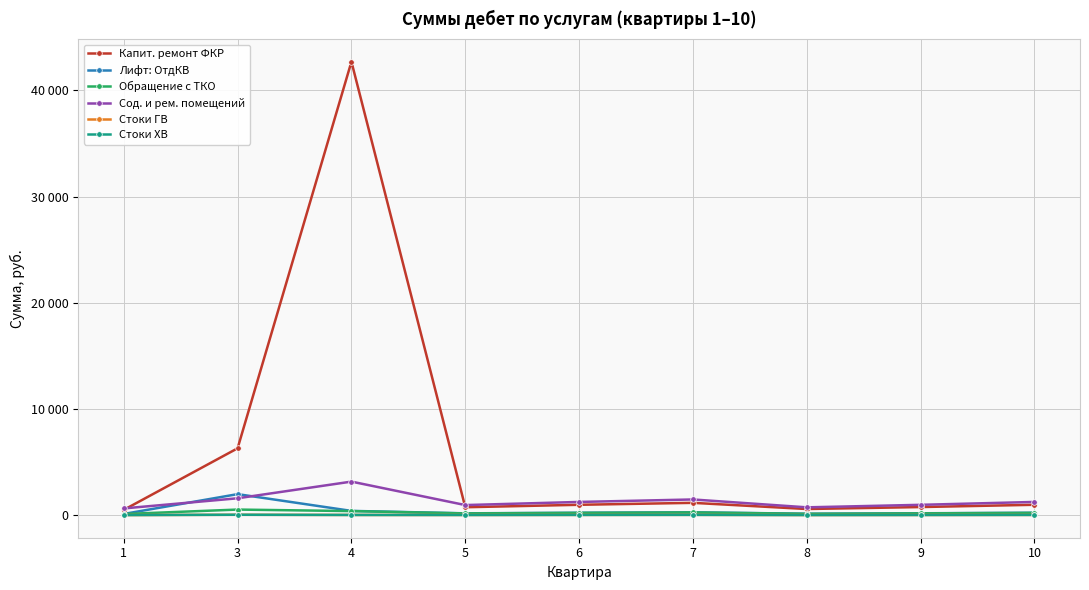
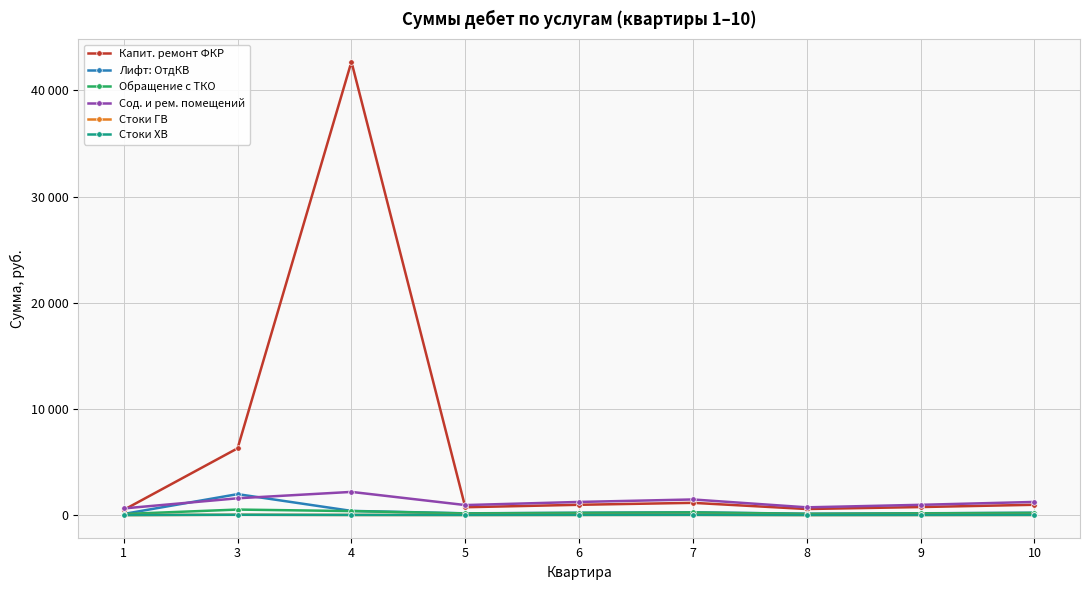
Сод. и рем. помещений, 4: 3200 -> 2200
